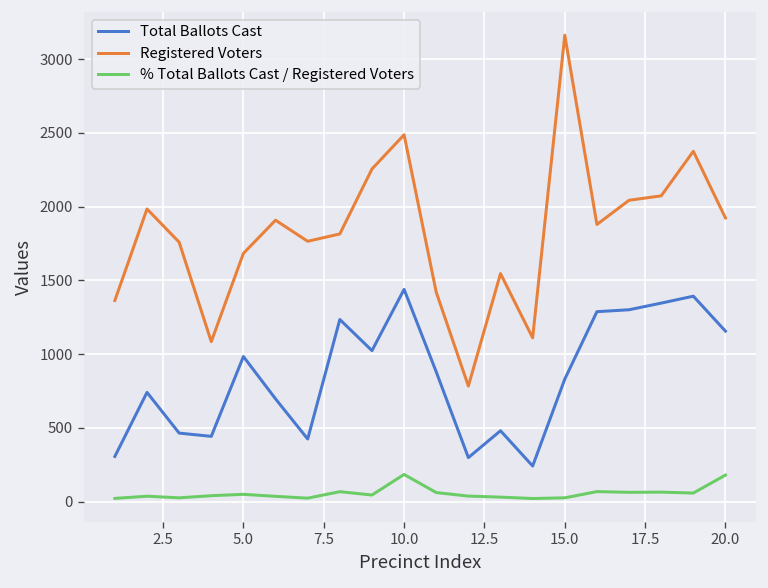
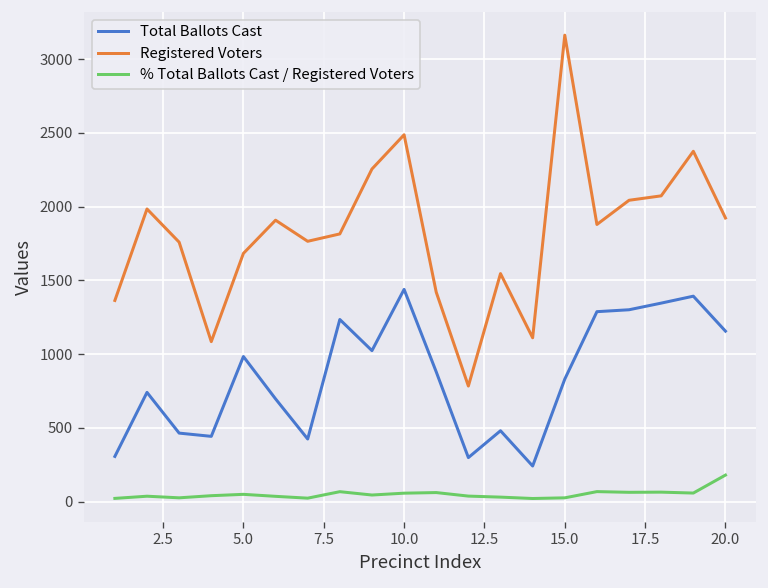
% Total Ballots Cast / Registered Voters, 10.0: 180 -> 60
